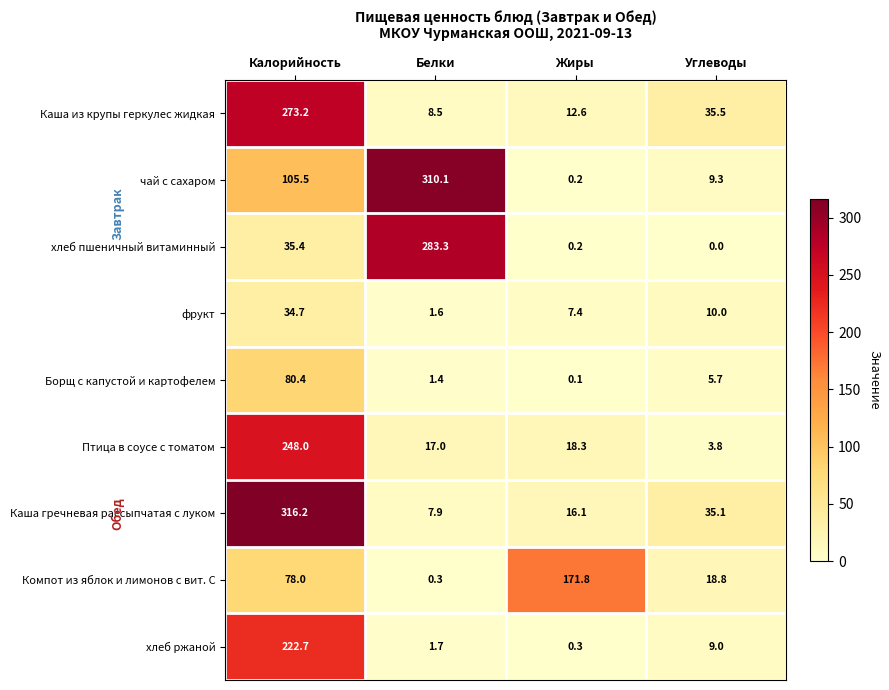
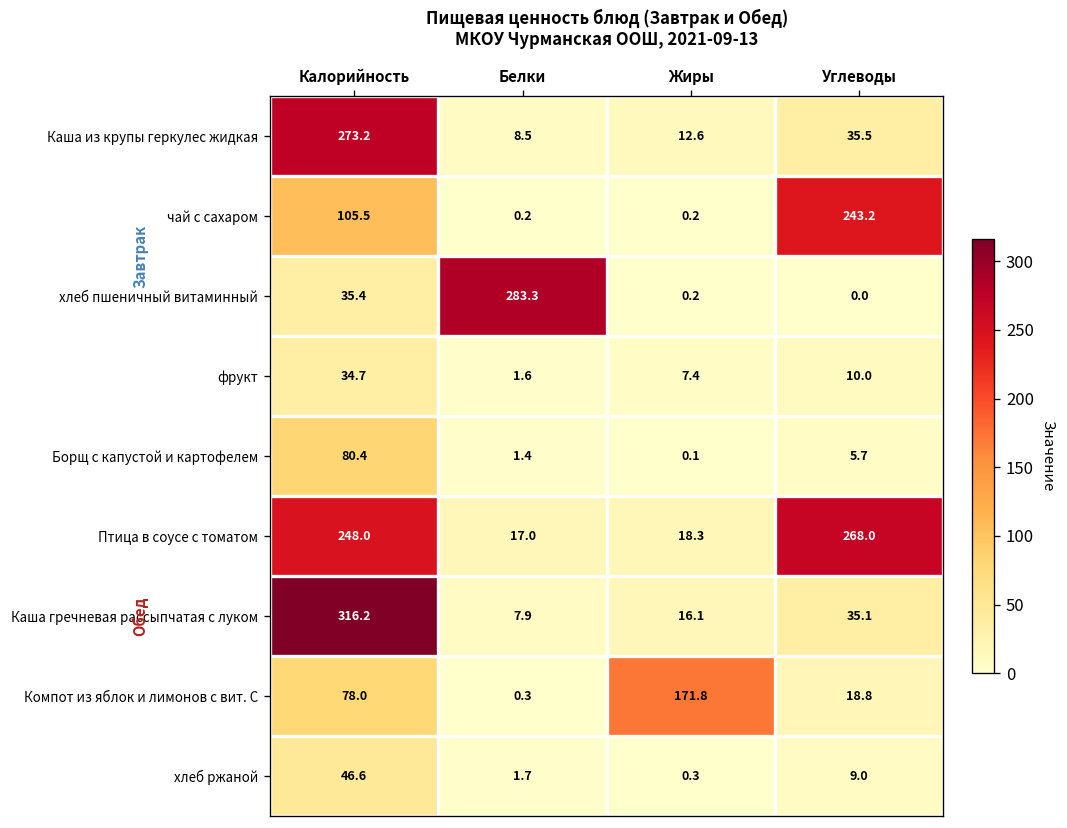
чай с сахаром, Белки: 310.1 -> 0.2
чай с сахаром, Углеводы: 9.3 -> 243.2
Птица в соусе с томатом, Углеводы: 3.8 -> 268.0
хлеб ржаной, Калорийность: 222.7 -> 46.6
